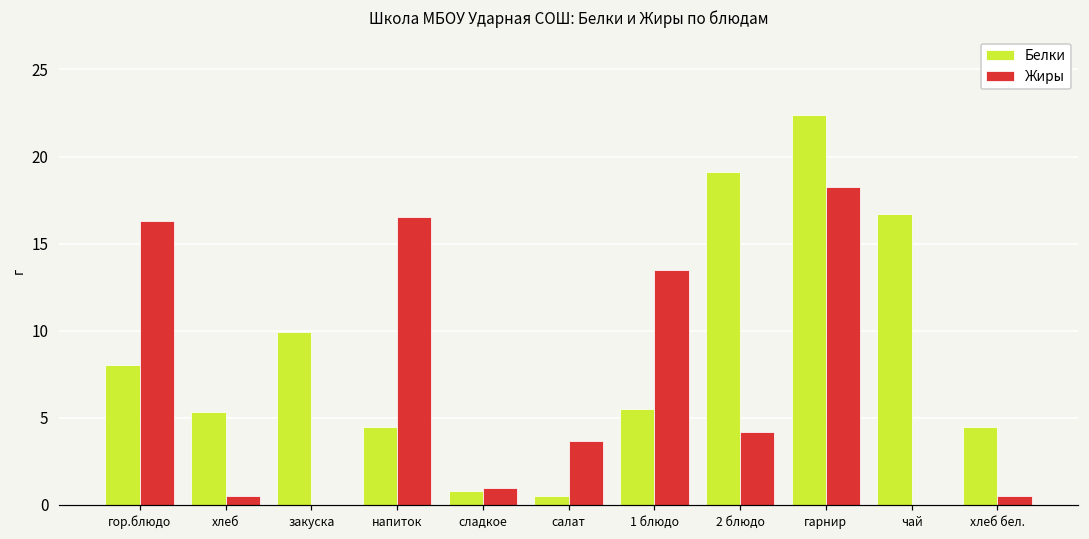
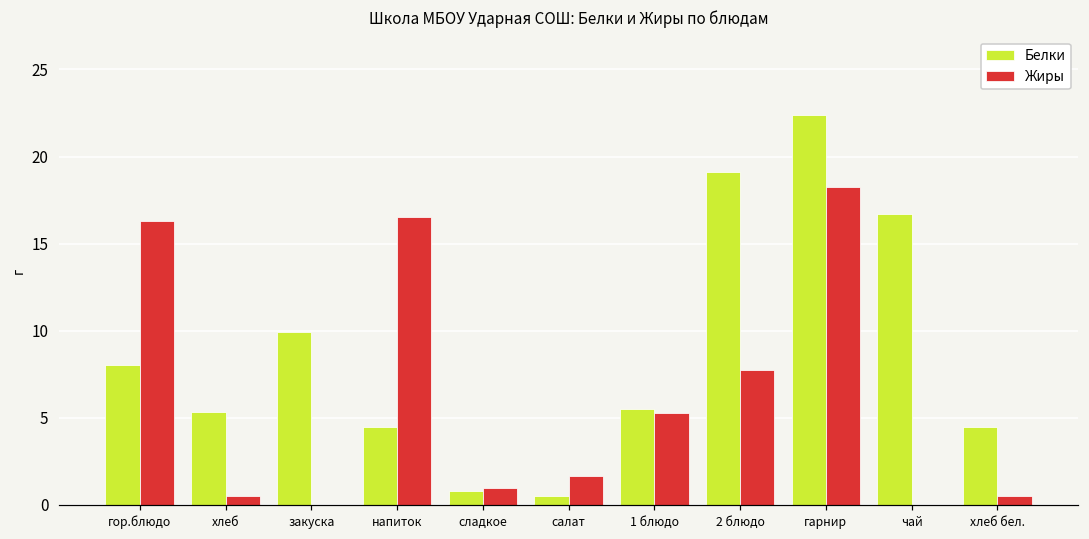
Жиры, салат: 3.7 -> 1.7
Жиры, 1 блюдо: 13.5 -> 5.3
Жиры, 2 блюдо: 4.2 -> 7.7
